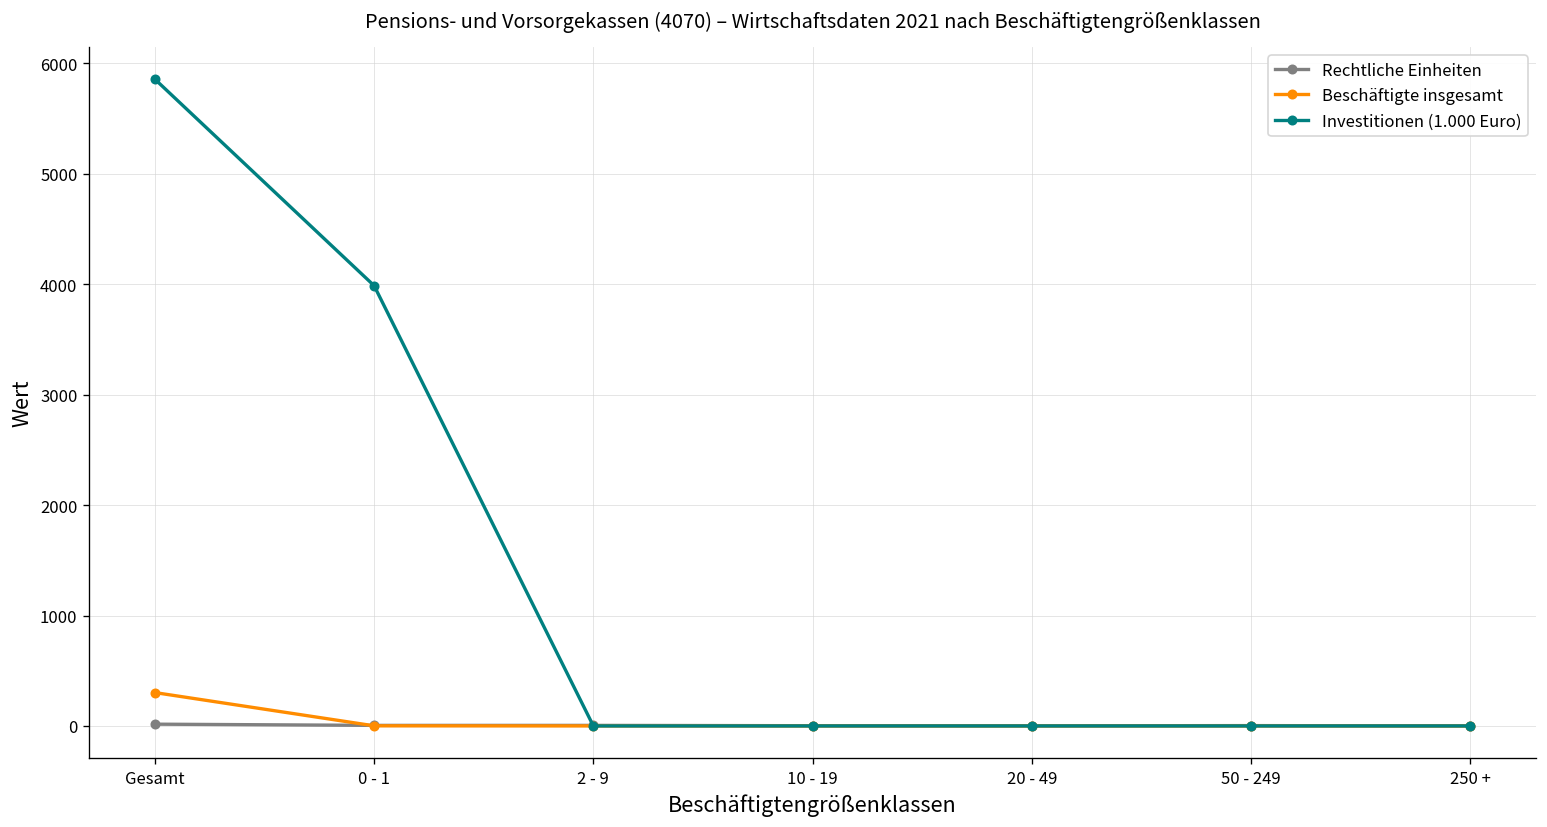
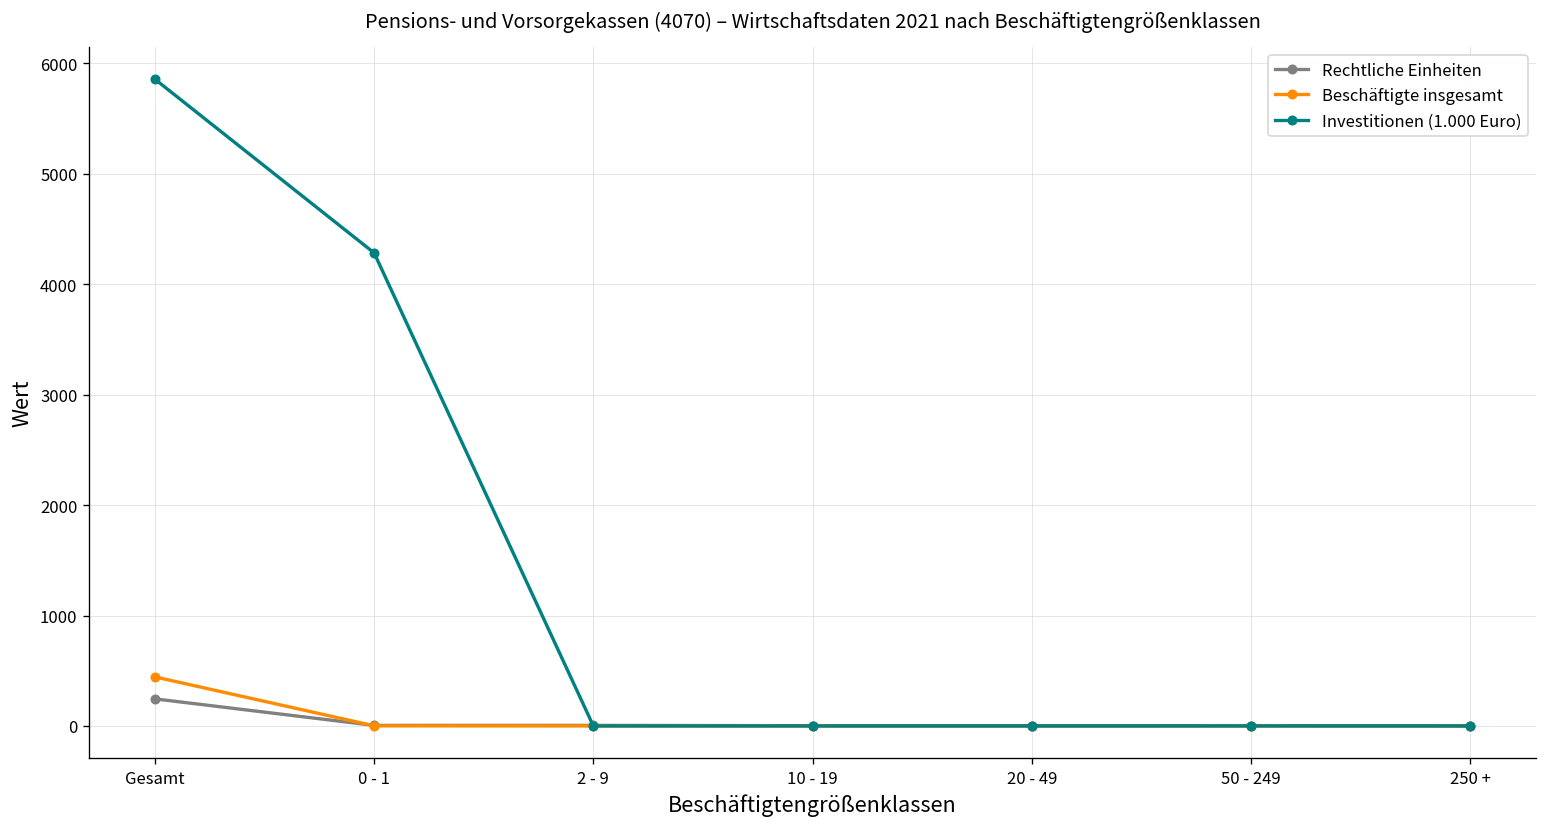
Rechtliche Einheiten, Gesamt: 0 -> 200
Beschäftigte insgesamt, Gesamt: 300 -> 400
Investitionen (1.000 Euro), 0 - 1: 4000 -> 4300
